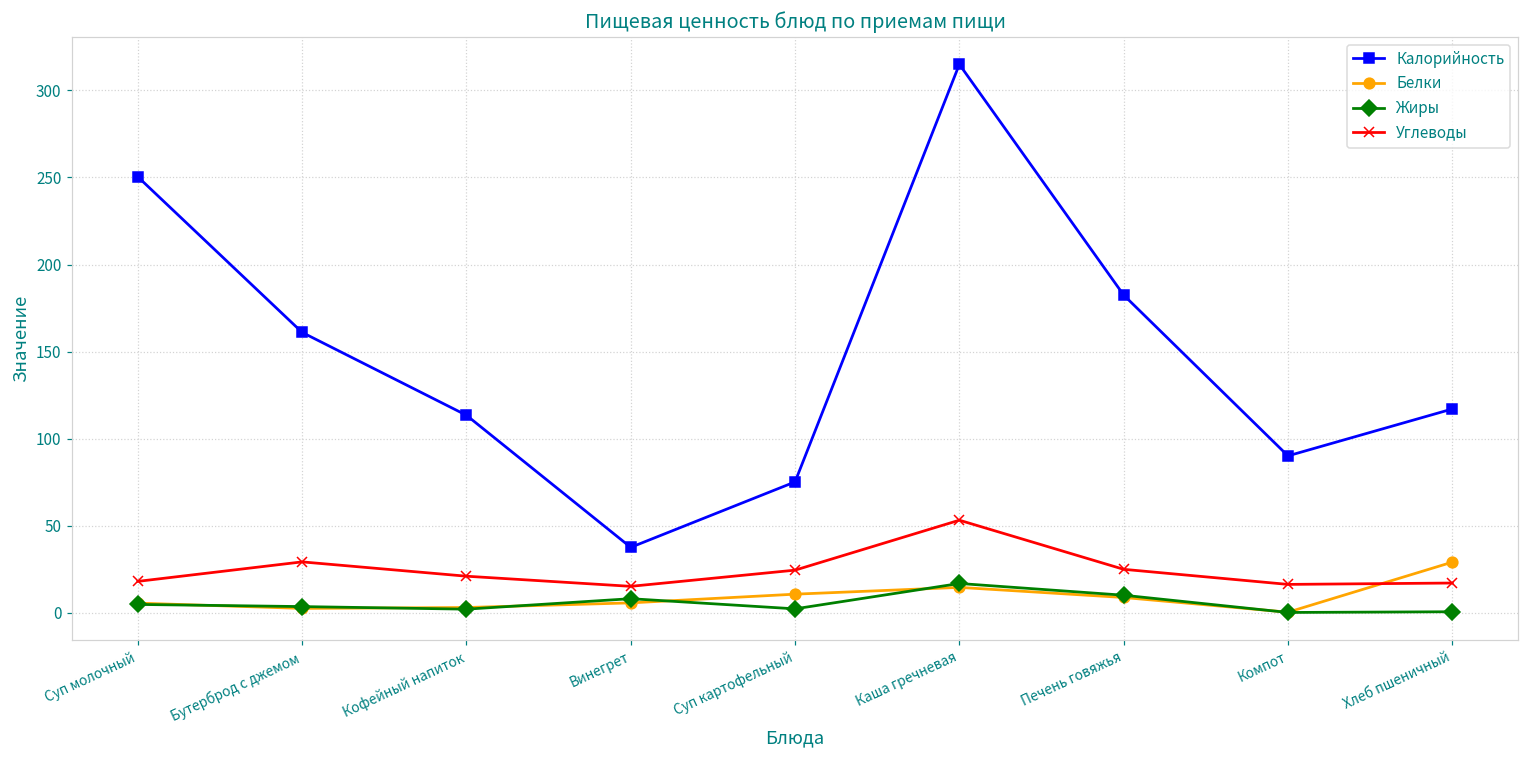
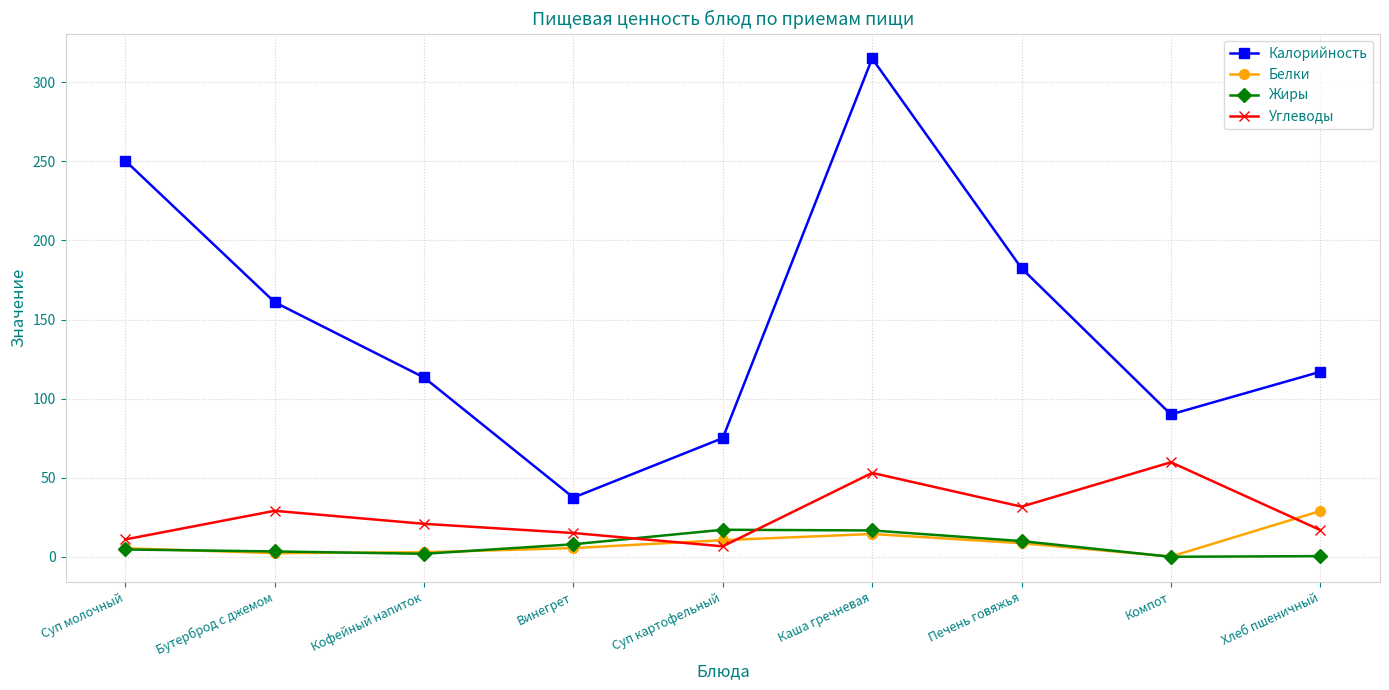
Углеводы, Суп молочный: 18 -> 11
Жиры, Суп картофельный: 2 -> 17
Углеводы, Суп картофельный: 24 -> 7
Углеводы, Печень говяжья: 25 -> 32
Углеводы, Компот: 16 -> 60
